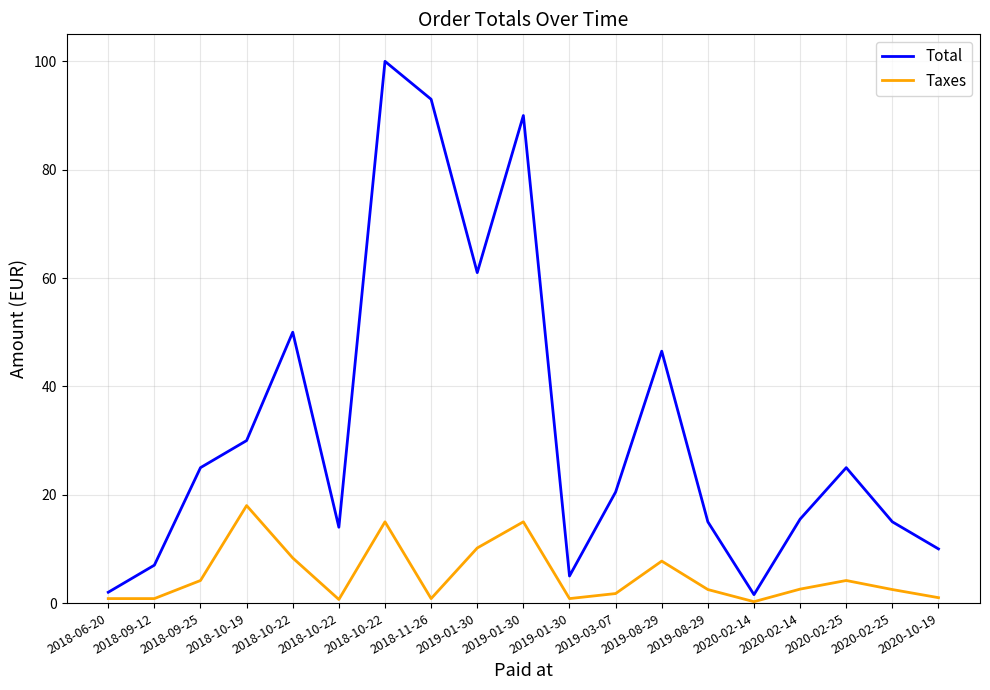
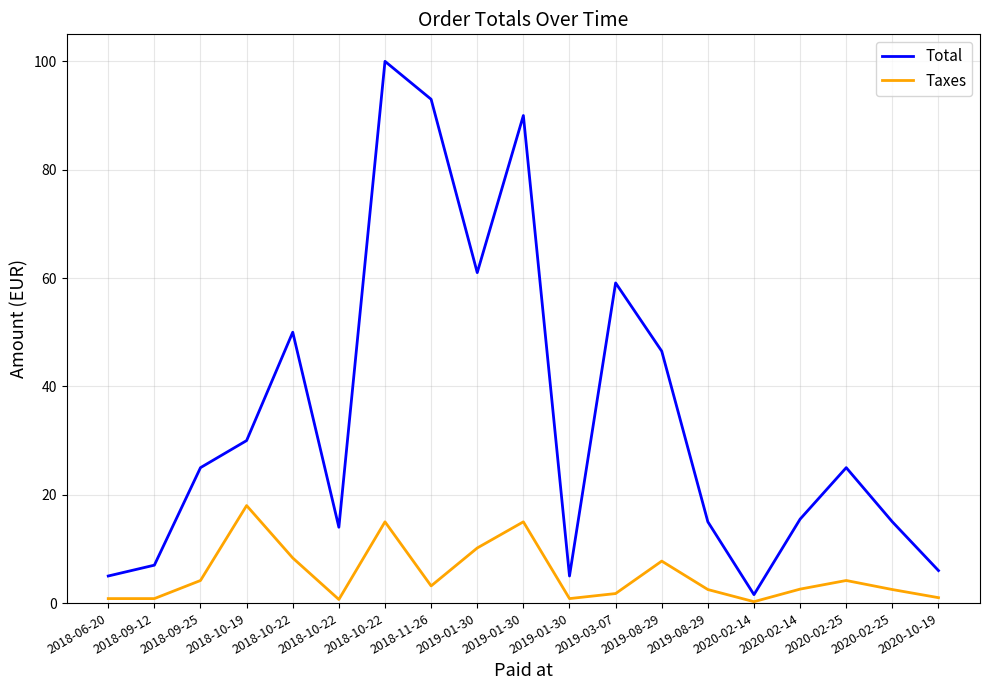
Total, 2018-06-20: 2 -> 5
Taxes, 2018-11-26: 1 -> 3
Total, 2019-03-07: 21 -> 59
Total, 2020-10-19: 10 -> 6
